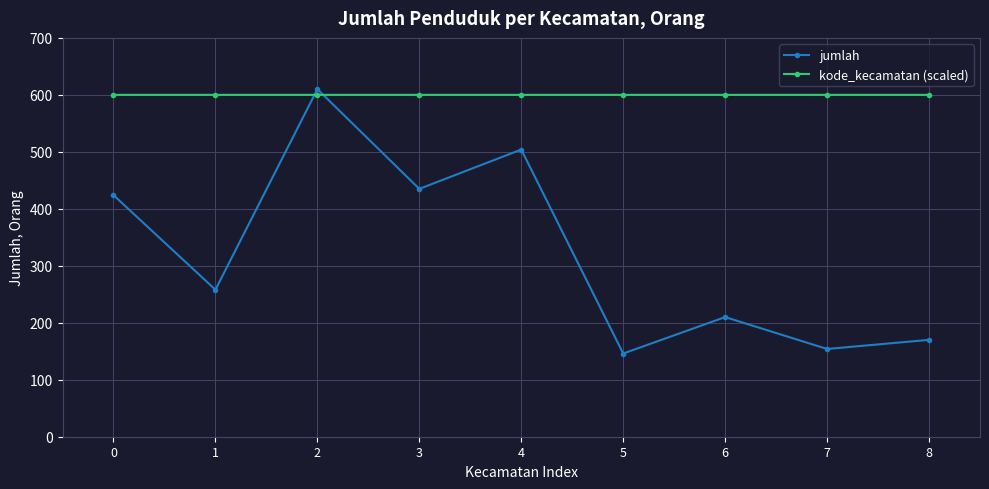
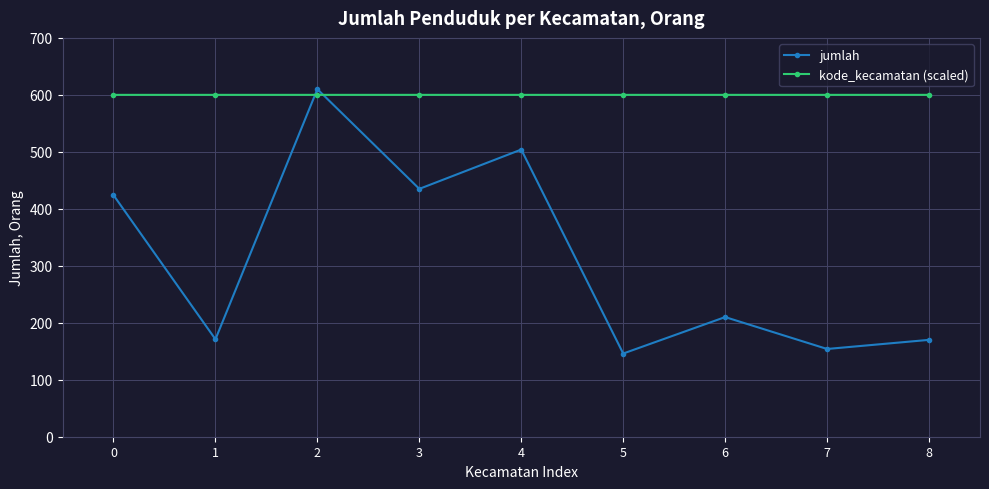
jumlah, 1: 260 -> 170
